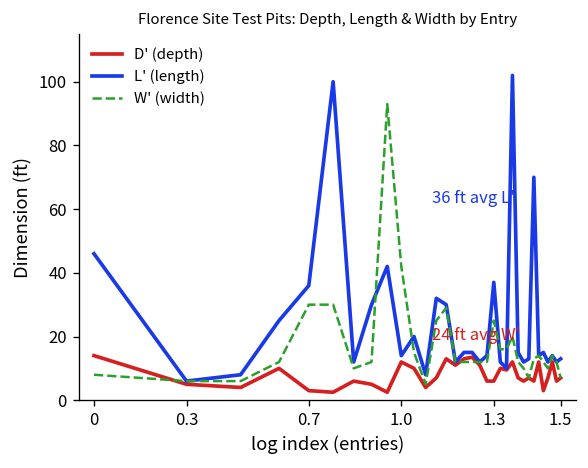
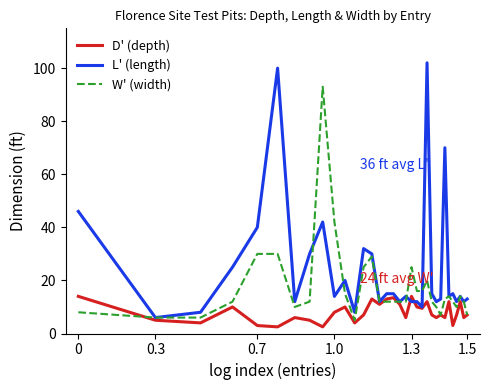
L' (length), 0.7: 36 -> 40
D' (depth), 1.0: 12 -> 8
D' (depth), 1.3: 6 -> 14
L' (length), 1.3: 37 -> 12
